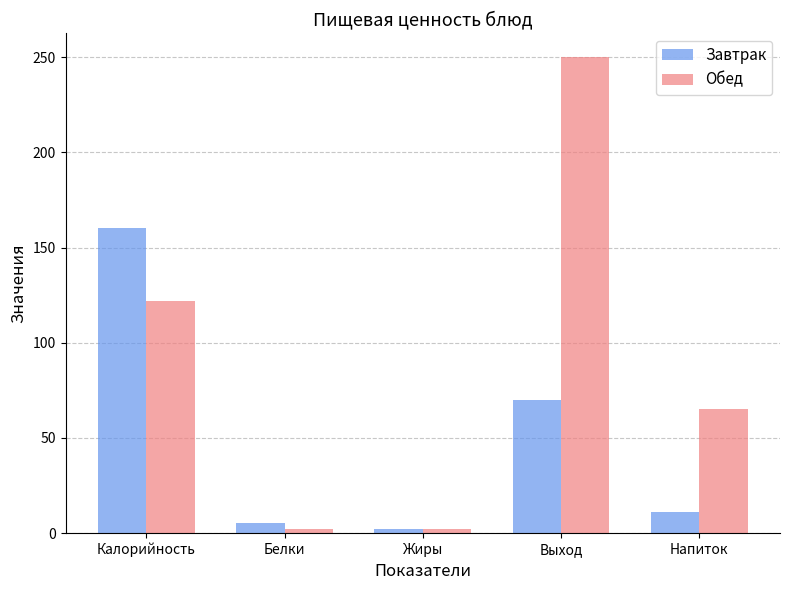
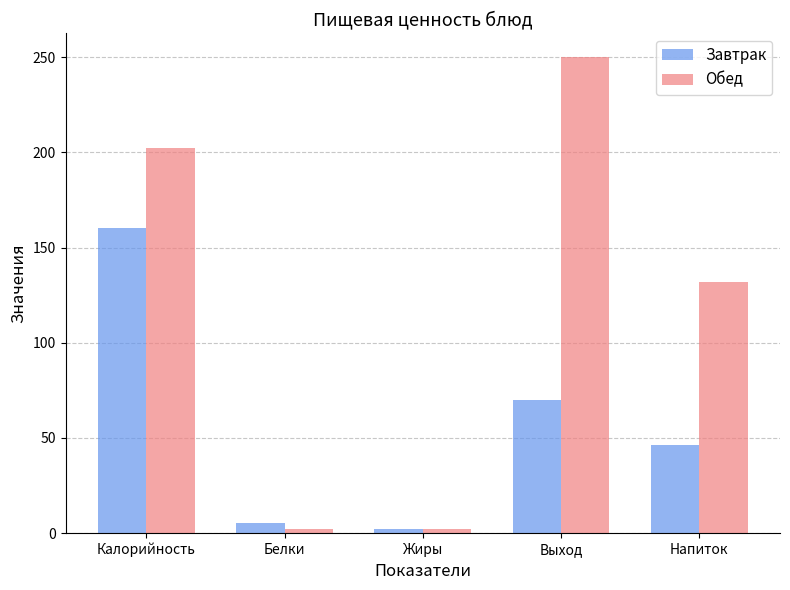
Обед, Калорийность: 122 -> 202
Завтрак, Напиток: 11 -> 46
Обед, Напиток: 65 -> 132
